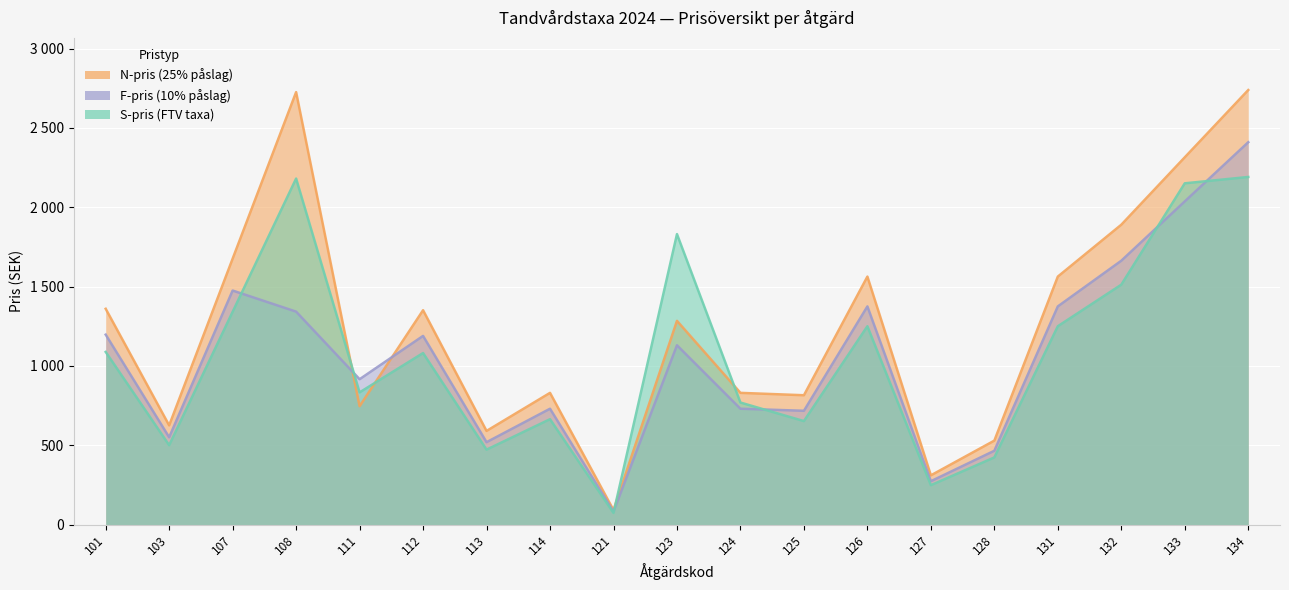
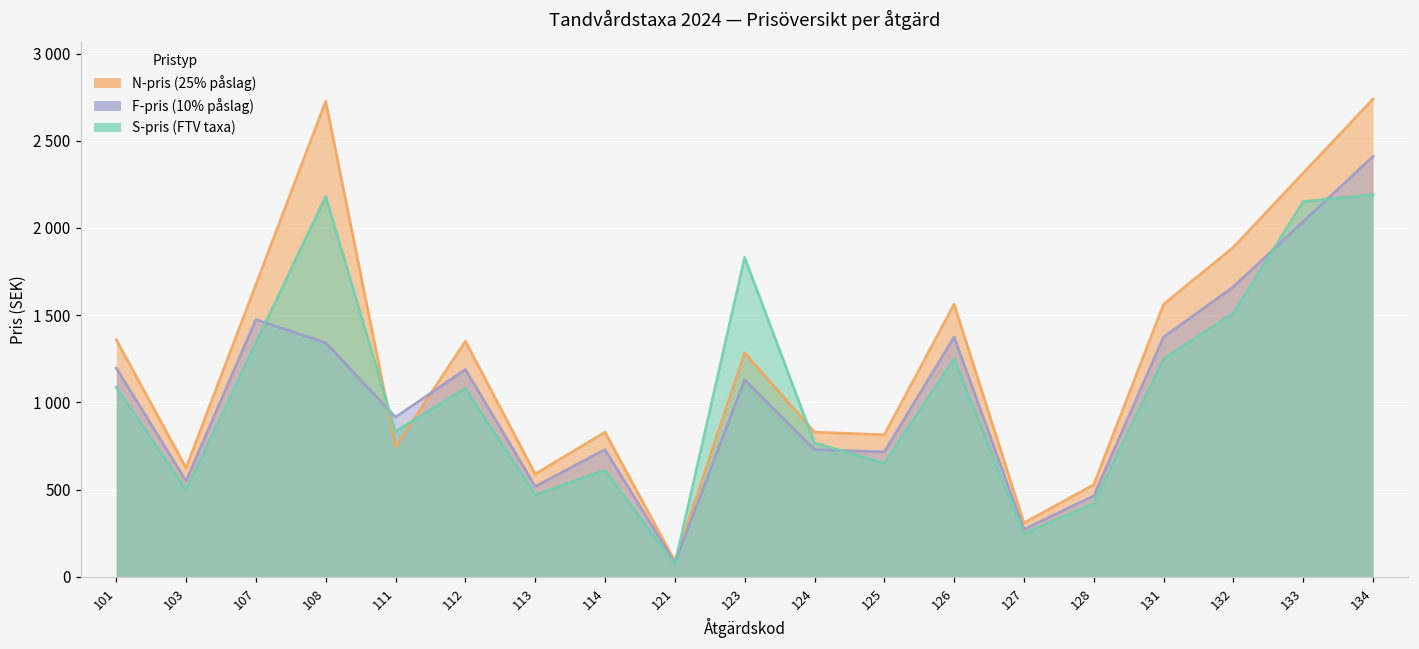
S-pris (FTV taxa), 114: 660 -> 610
